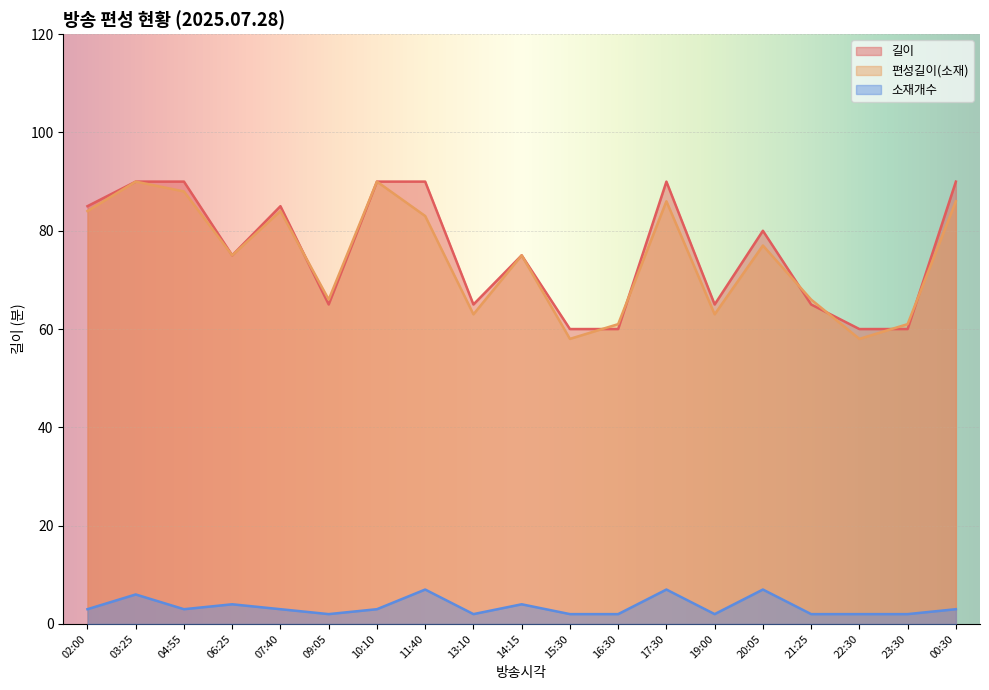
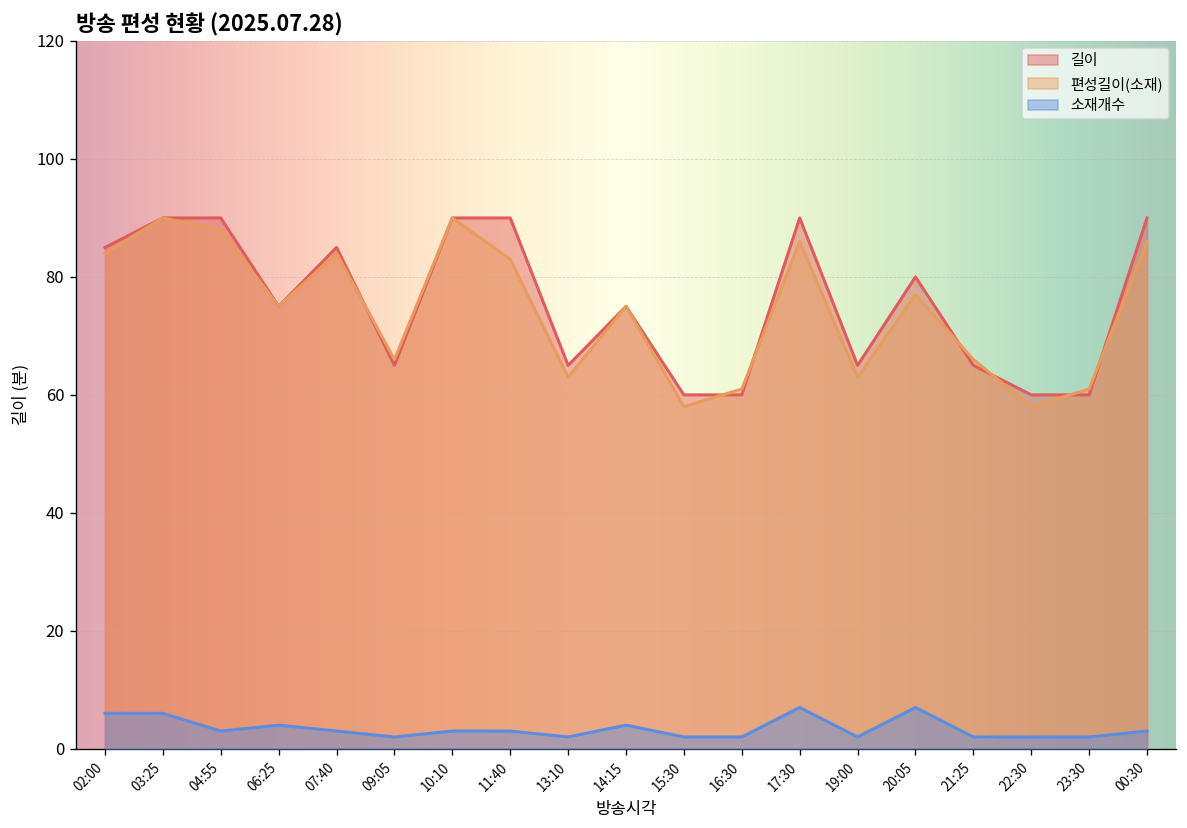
소재개수, 02:00: 3 -> 6
소재개수, 11:40: 7 -> 3
